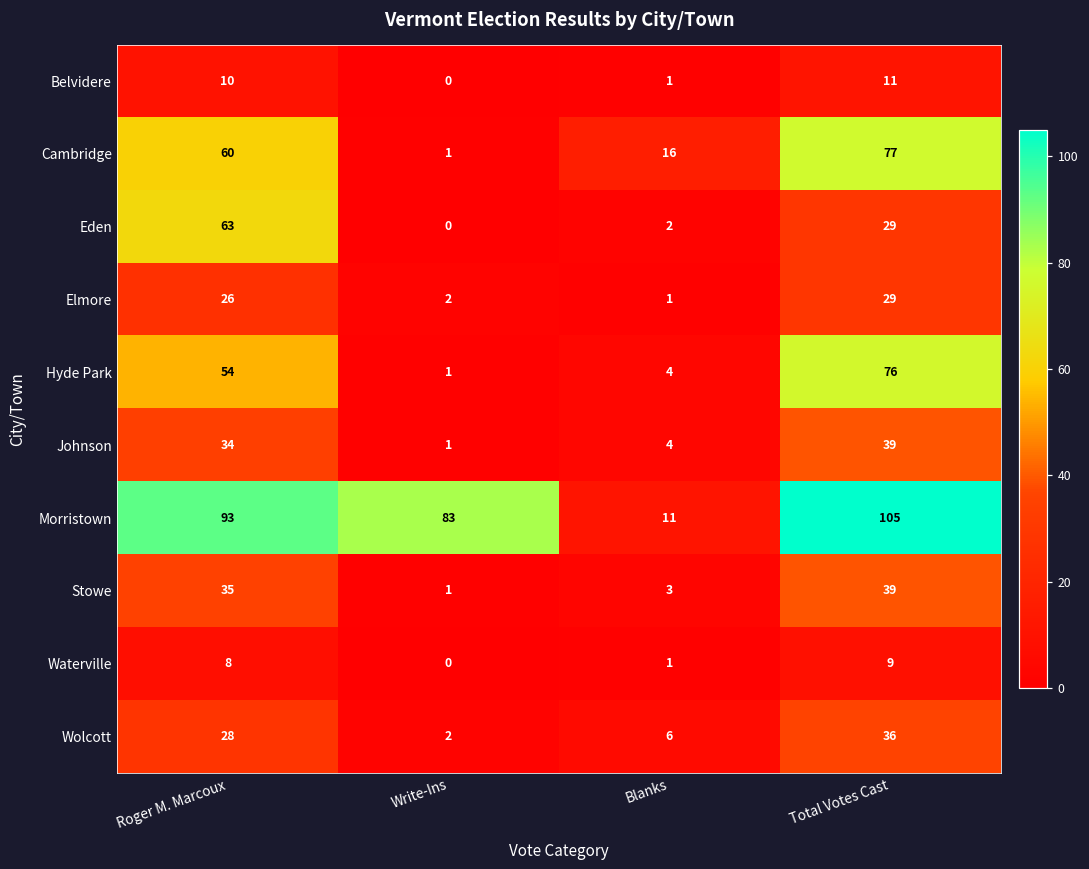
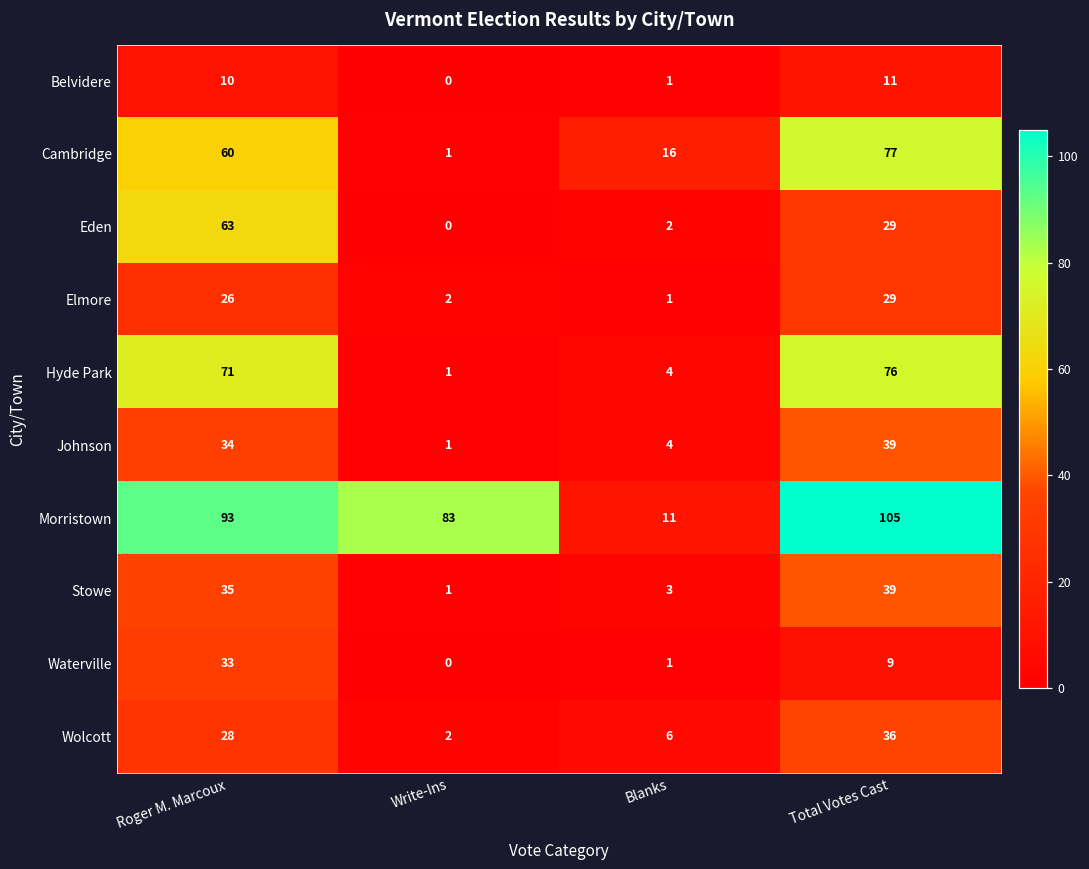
Hyde Park, Roger M. Marcoux: 54 -> 71
Waterville, Roger M. Marcoux: 8 -> 33
